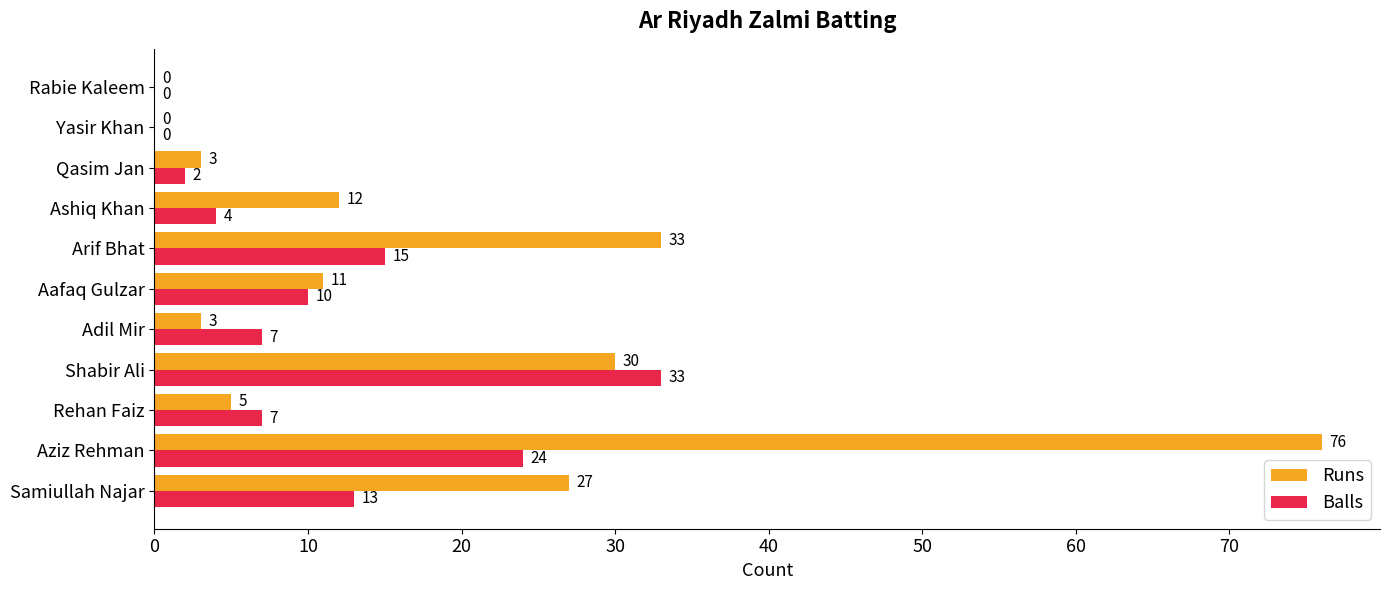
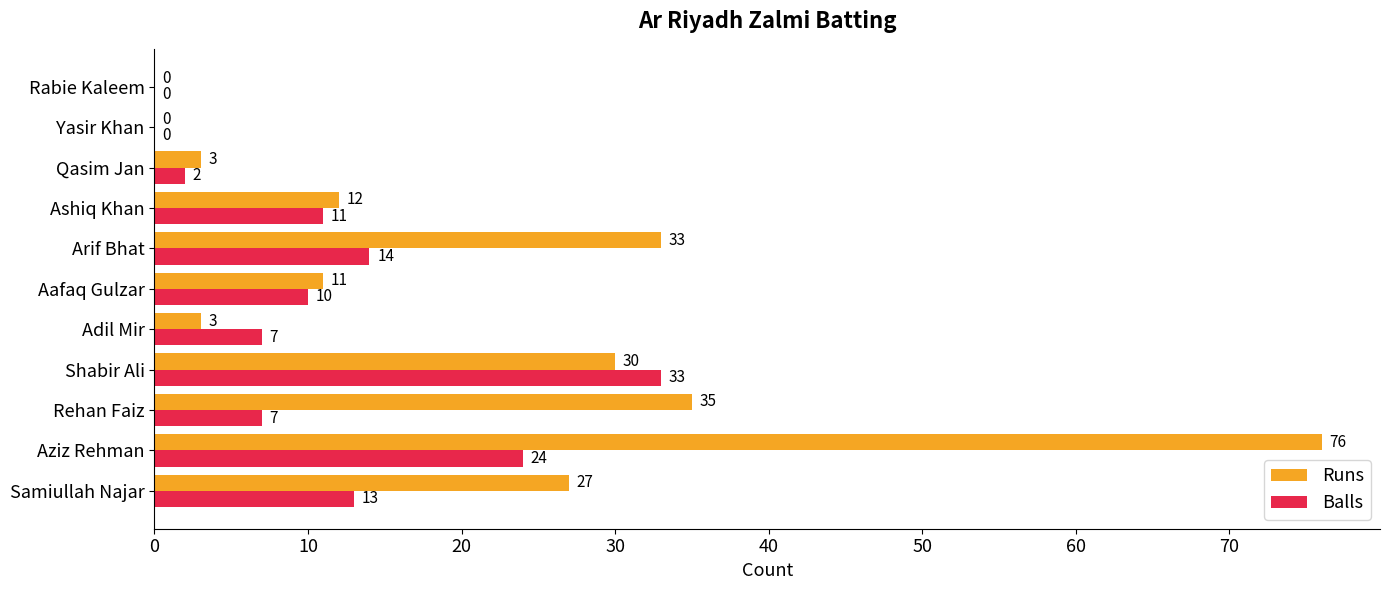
Balls, Ashiq Khan: 4 -> 11
Balls, Arif Bhat: 15 -> 14
Runs, Rehan Faiz: 5 -> 35
